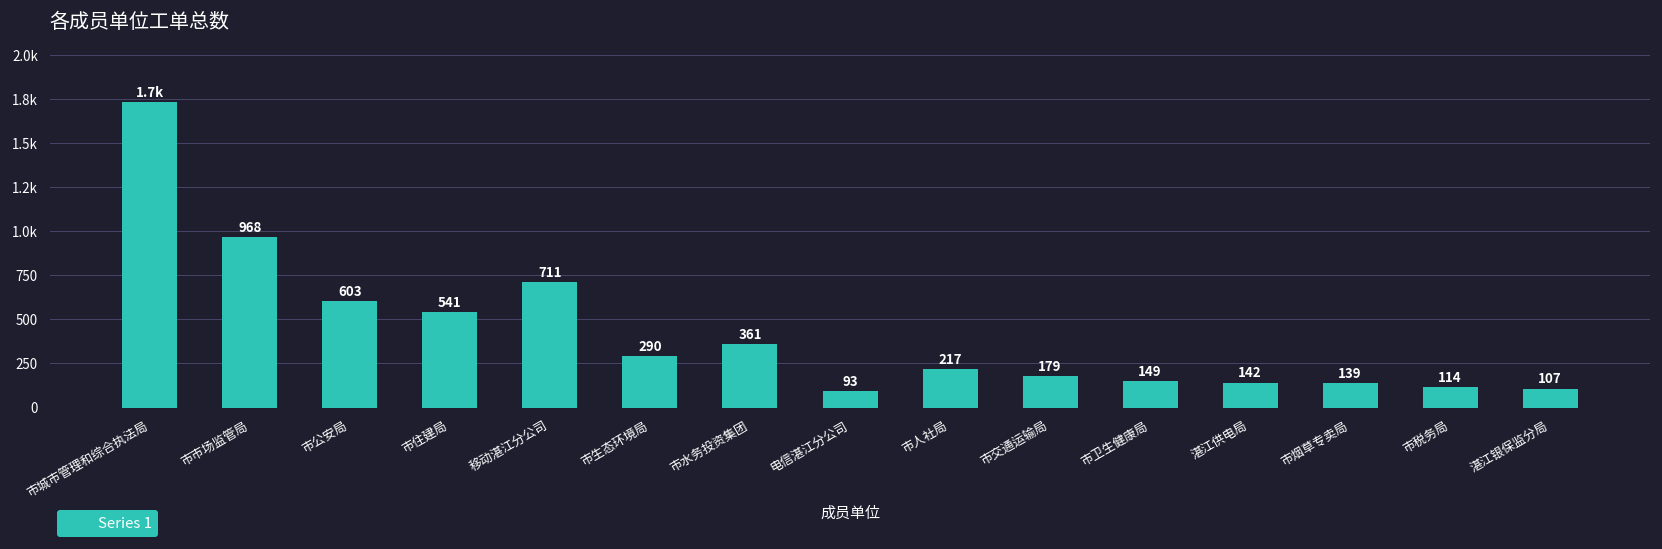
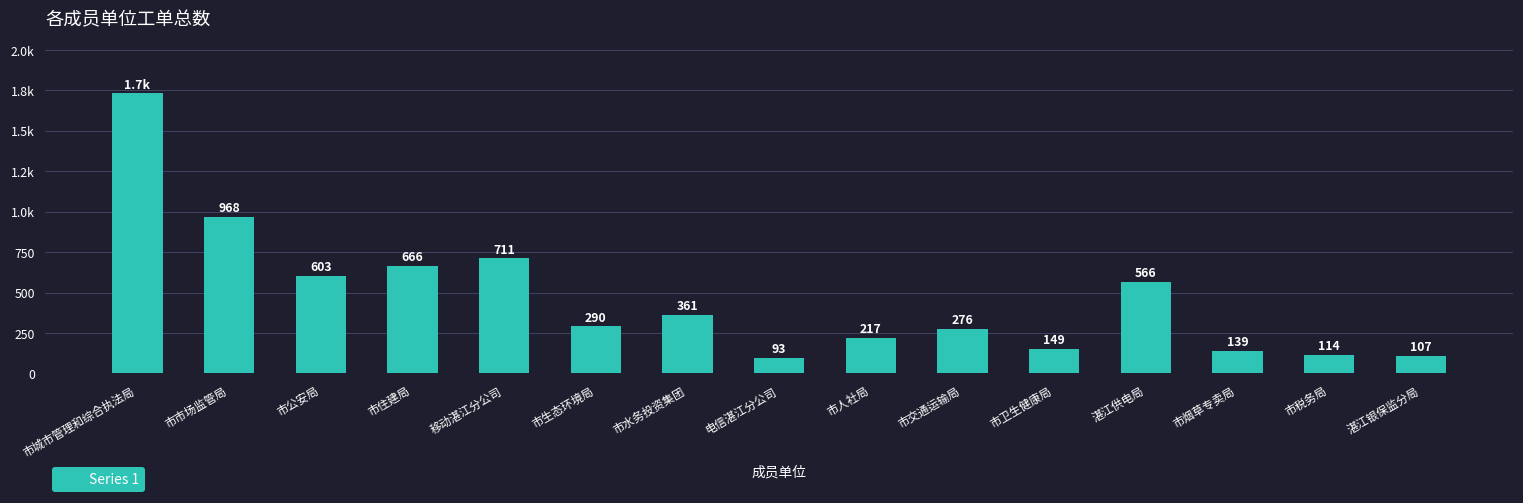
市住建局: 541 -> 666
市交通运输局: 179 -> 276
湛江供电局: 142 -> 566
